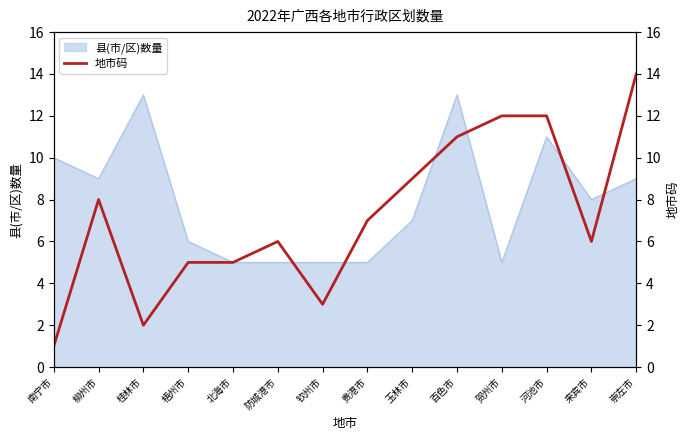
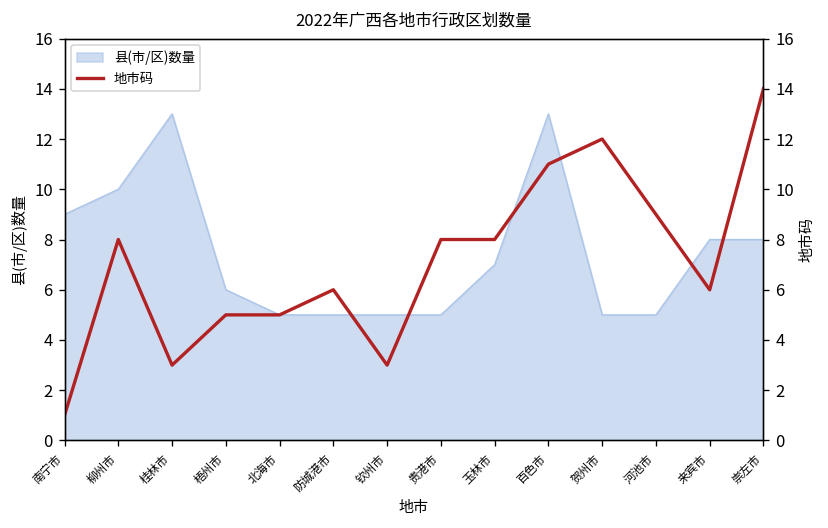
县(市/区)数量, 南宁市: 10 -> 9
县(市/区)数量, 柳州市: 9 -> 10
县(市/区)数量, 河池市: 11 -> 5
县(市/区)数量, 崇左市: 9 -> 8
地市码, 桂林市: 2 -> 3
地市码, 贵港市: 7 -> 8
地市码, 玉林市: 9 -> 8
地市码, 河池市: 12 -> 9
